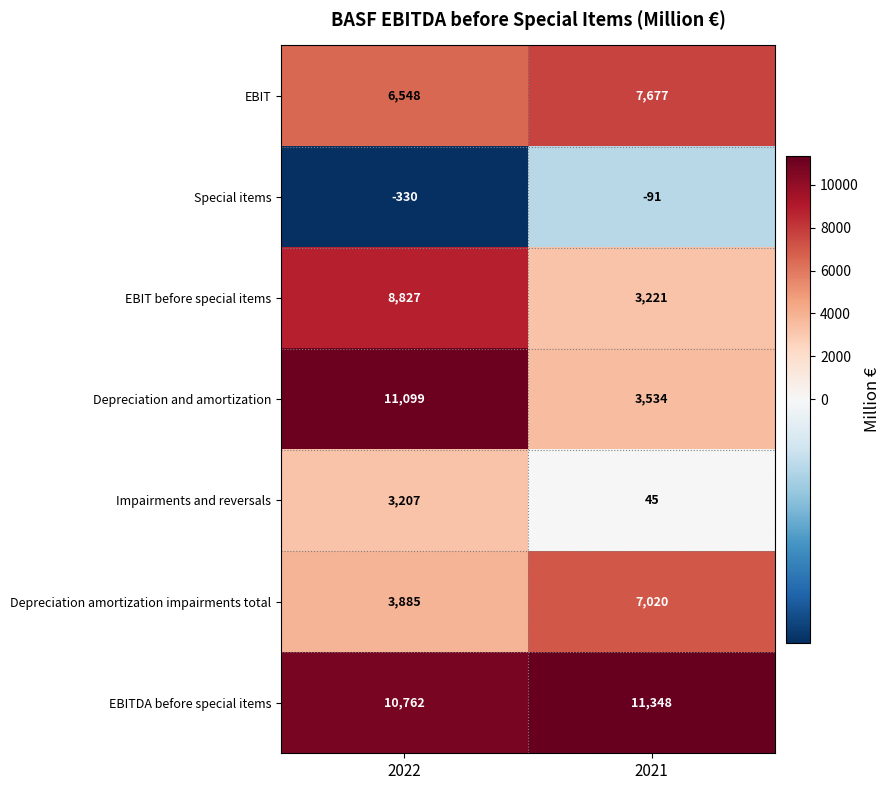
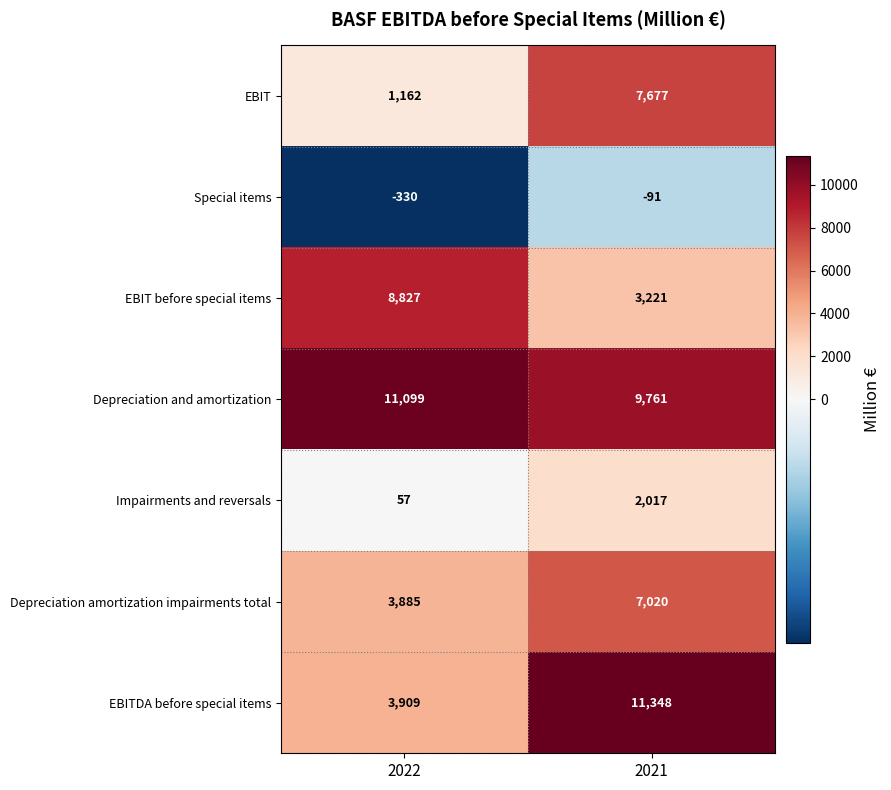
EBIT, 2022: 6,548 -> 1,162
Depreciation and amortization, 2021: 3,534 -> 9,761
Impairments and reversals, 2022: 3,207 -> 57
Impairments and reversals, 2021: 45 -> 2,017
EBITDA before special items, 2022: 10,762 -> 3,909
